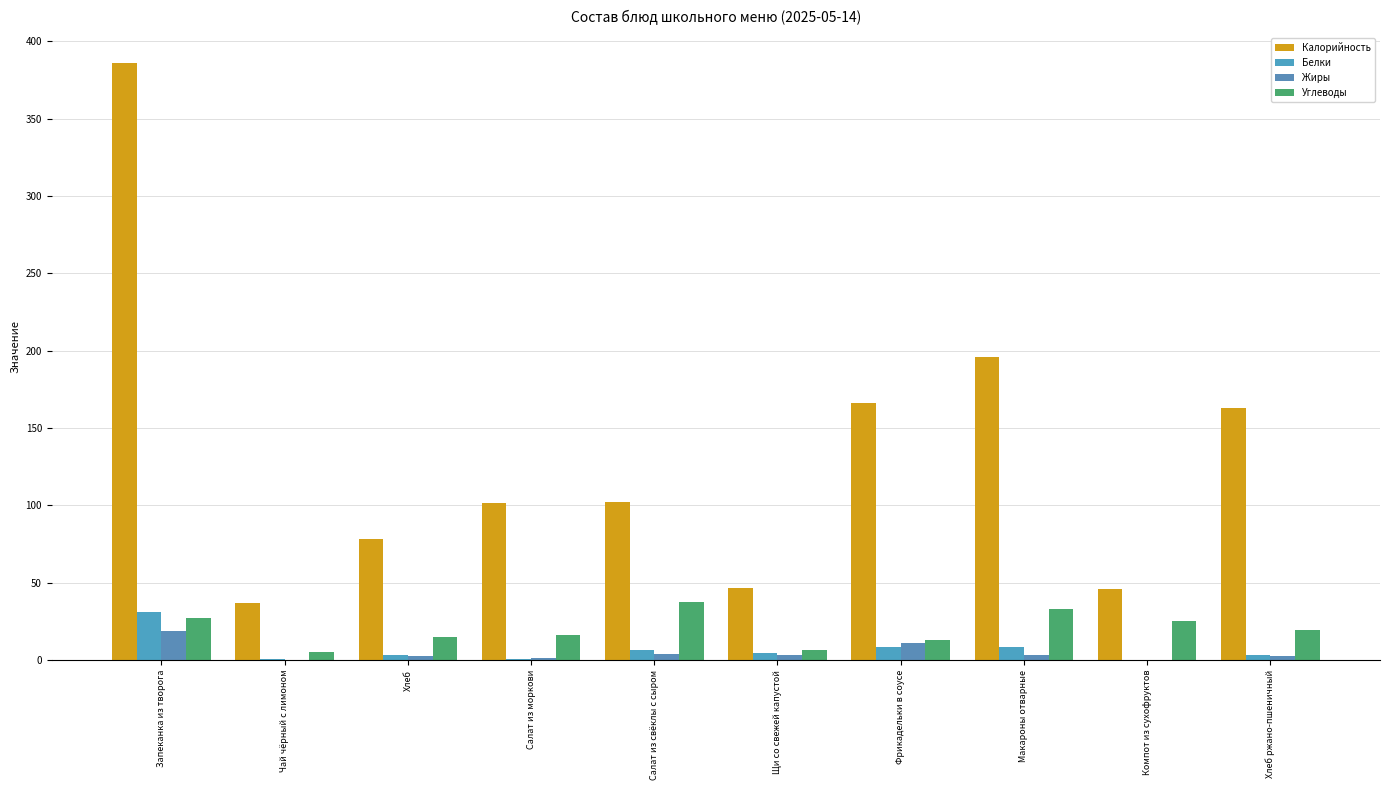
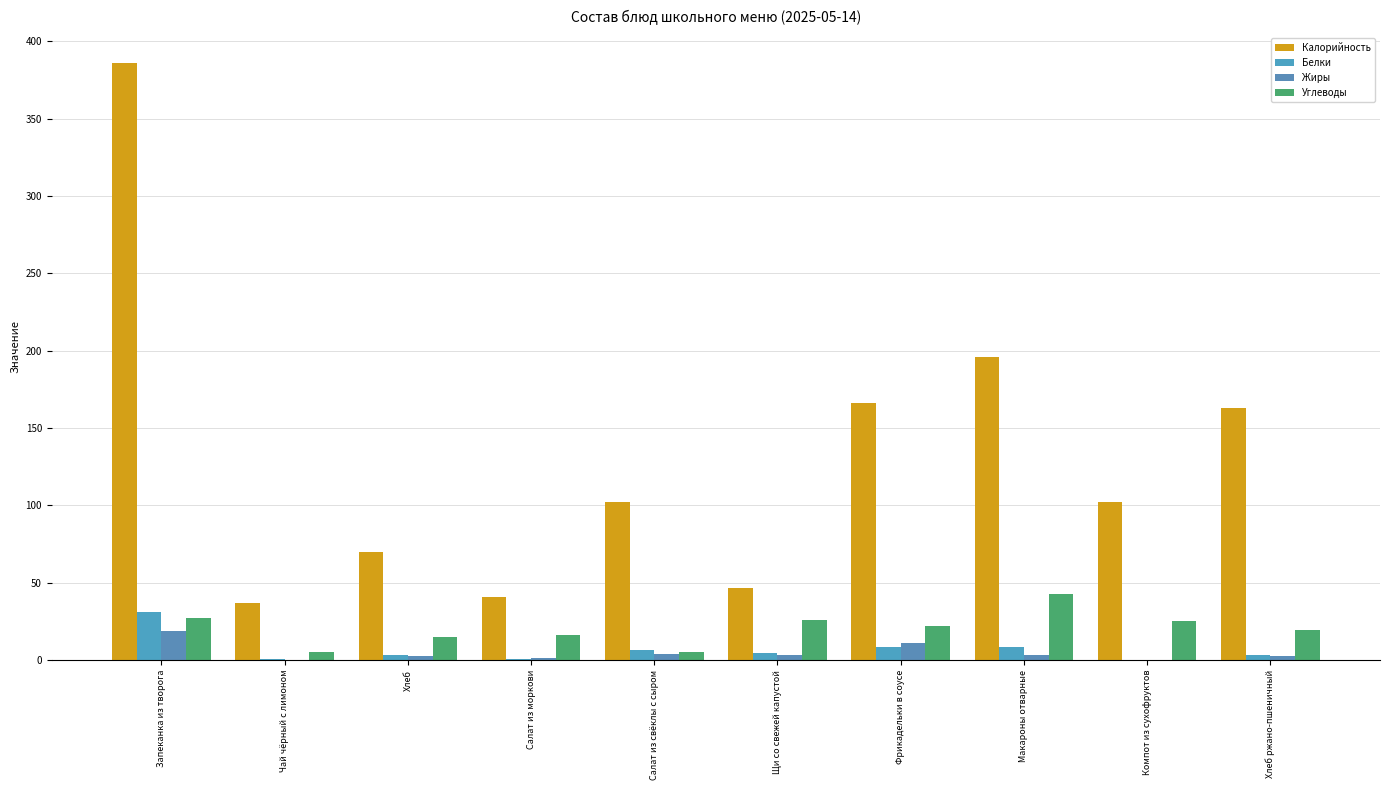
Калорийность, Хлеб: 78 -> 70
Калорийность, Салат из моркови: 102 -> 41
Углеводы, Салат из свёклы с сыром: 38 -> 5
Углеводы, Щи со свежей капустой: 7 -> 26
Углеводы, Фрикадельки в соусе: 13 -> 22
Углеводы, Макароны отварные: 33 -> 43
Калорийность, Компот из сухофруктов: 46 -> 102
